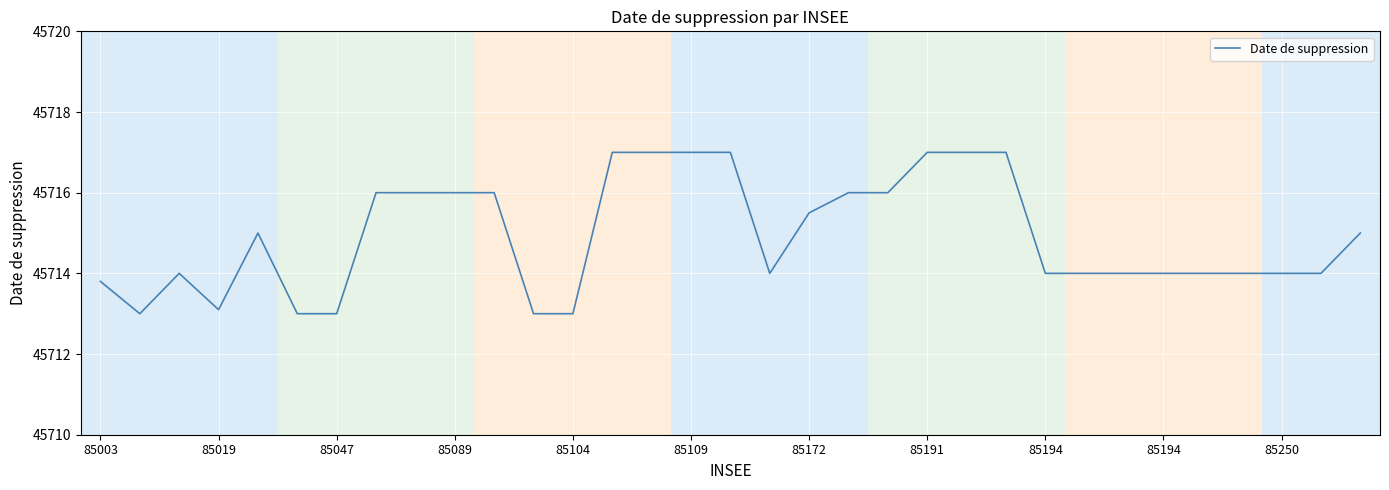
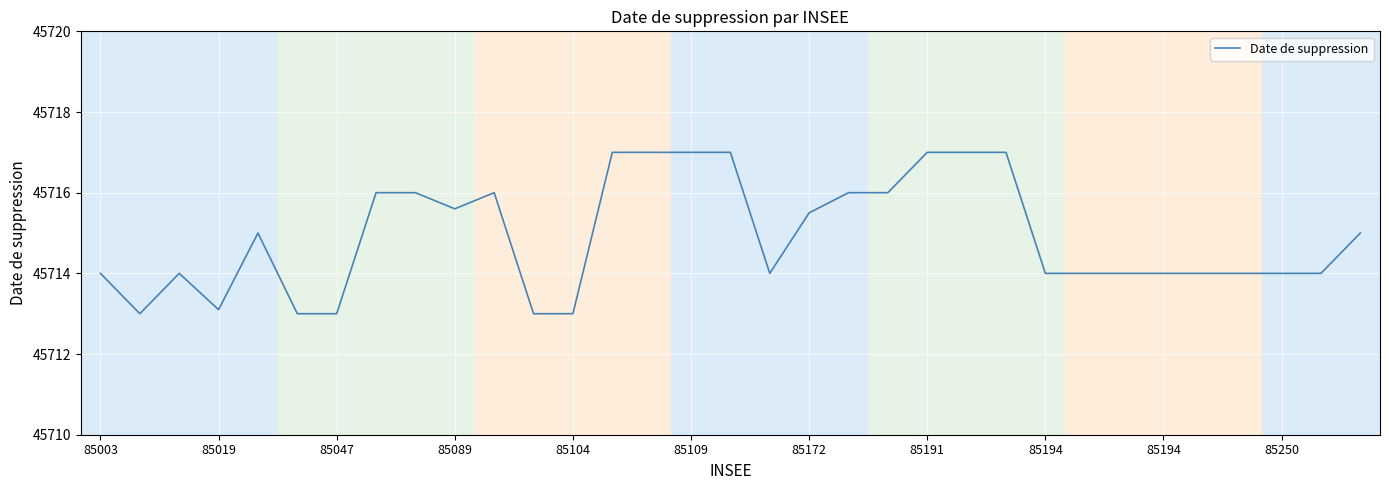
85003: 45713.8 -> 45714.0
85089: 45716.0 -> 45715.6
